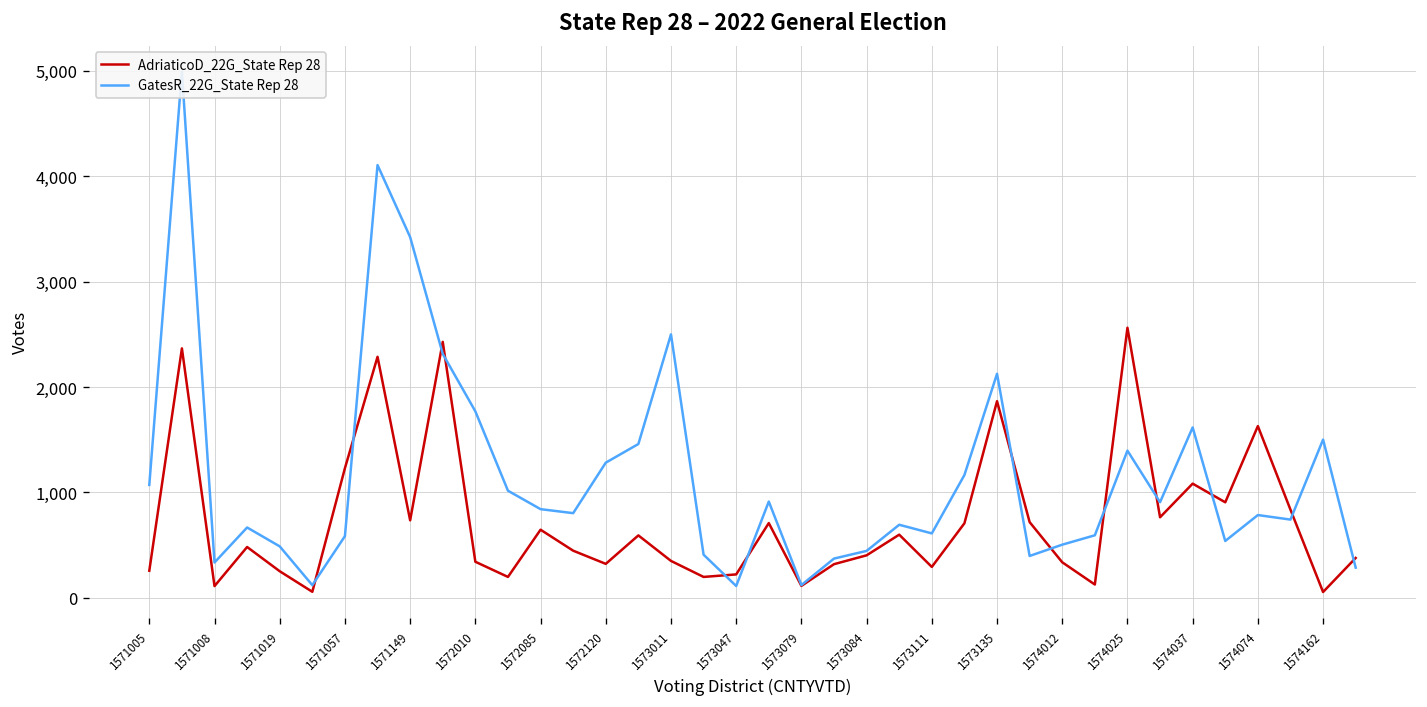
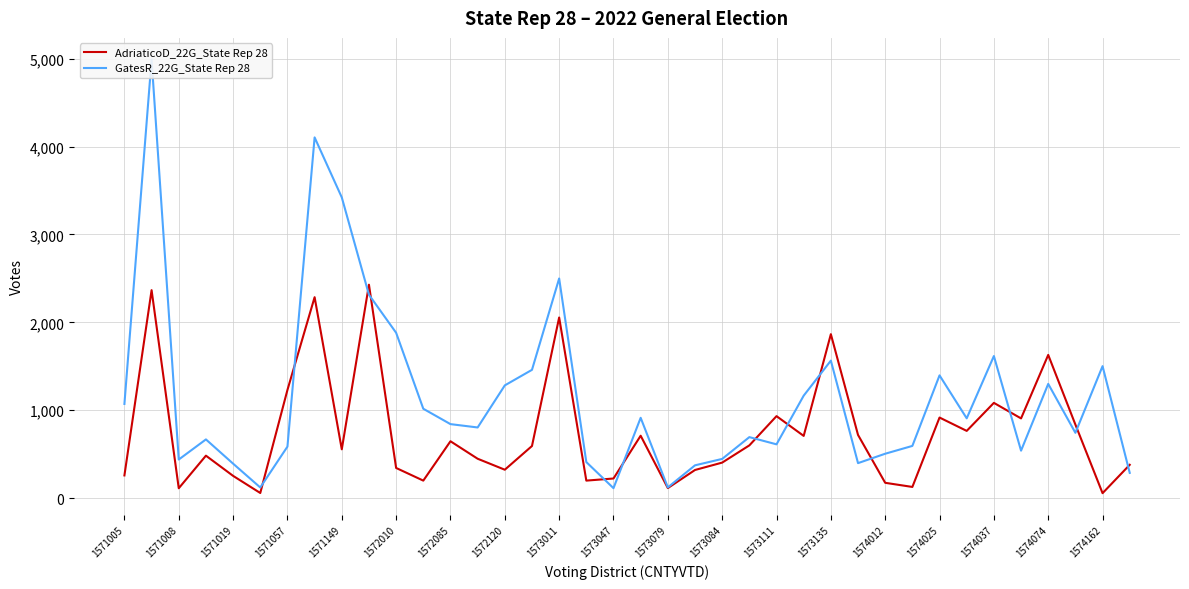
GatesR_22G_State Rep 28, 1571008: 300 -> 400
GatesR_22G_State Rep 28, 1571019: 500 -> 400
AdriaticoD_22G_State Rep 28, 1571149: 700 -> 600
GatesR_22G_State Rep 28, 1572010: 1,800 -> 1,900
AdriaticoD_22G_State Rep 28, 1573011: 400 -> 2,100
AdriaticoD_22G_State Rep 28, 1573111: 300 -> 900
GatesR_22G_State Rep 28, 1573135: 2,100 -> 1,600
AdriaticoD_22G_State Rep 28, 1574012: 300 -> 200
AdriaticoD_22G_State Rep 28, 1574025: 2,600 -> 900
GatesR_22G_State Rep 28, 1574074: 800 -> 1,300
